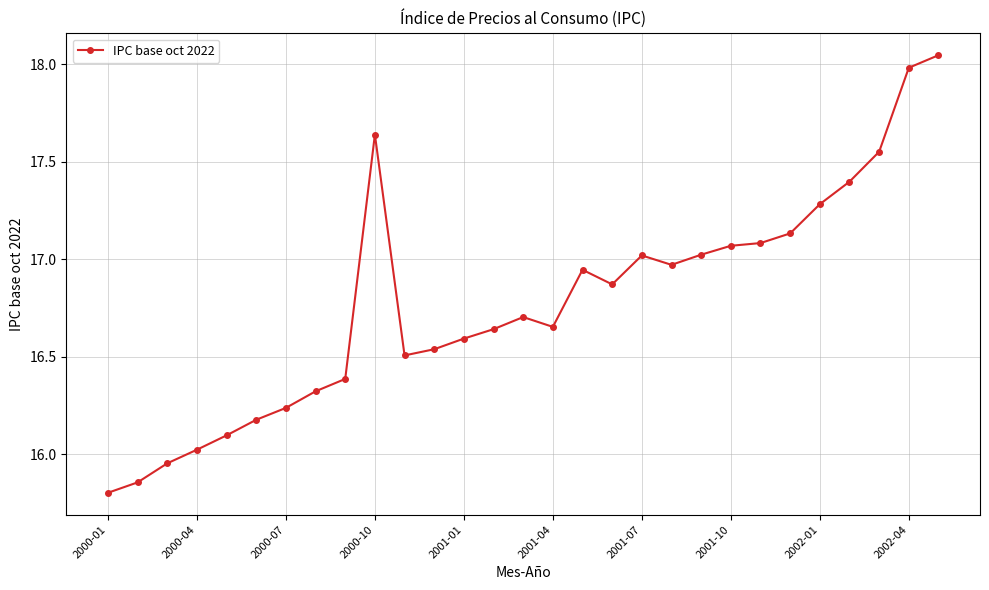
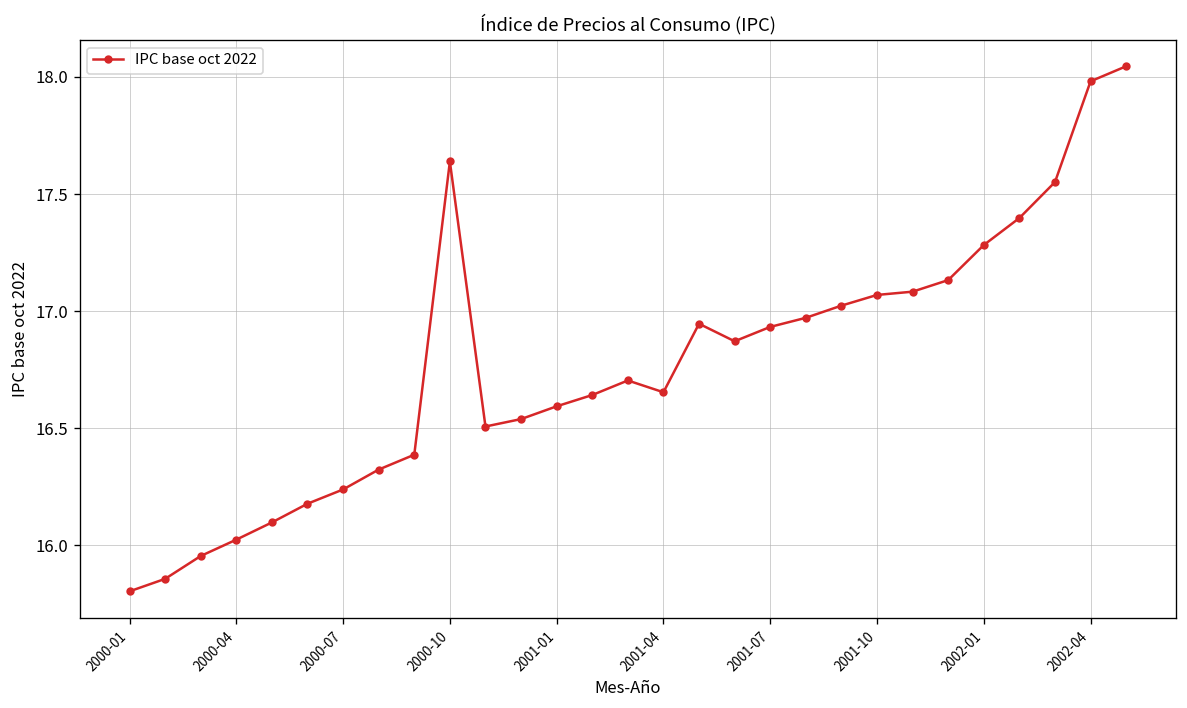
2001-07: 17.02 -> 16.93
